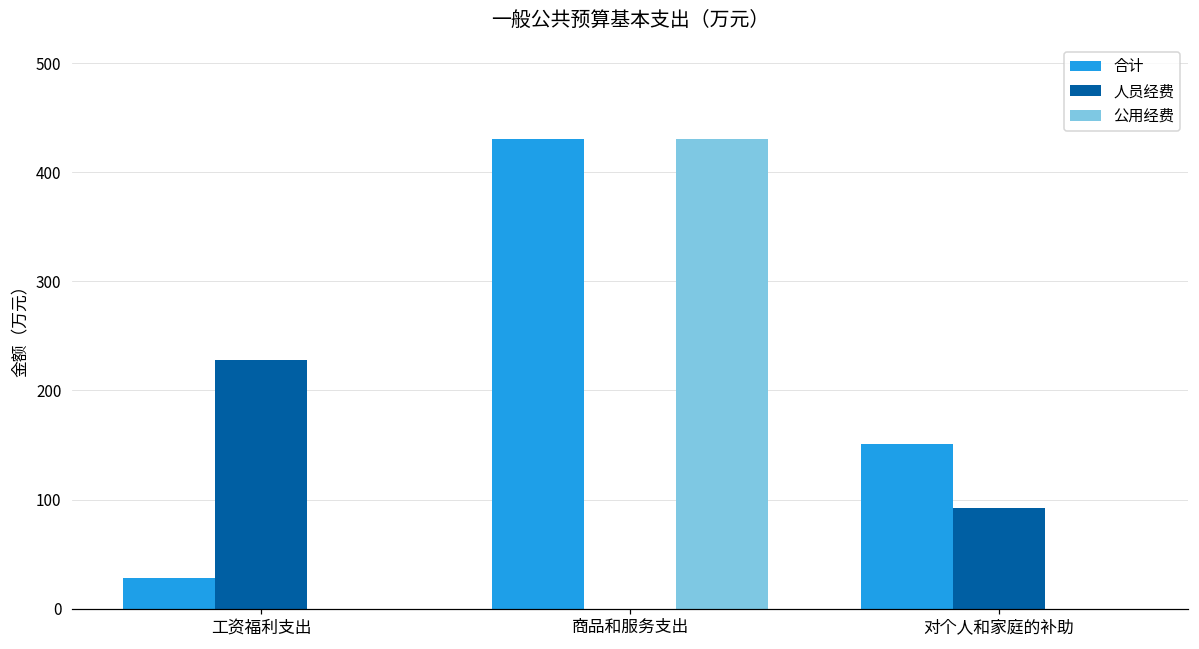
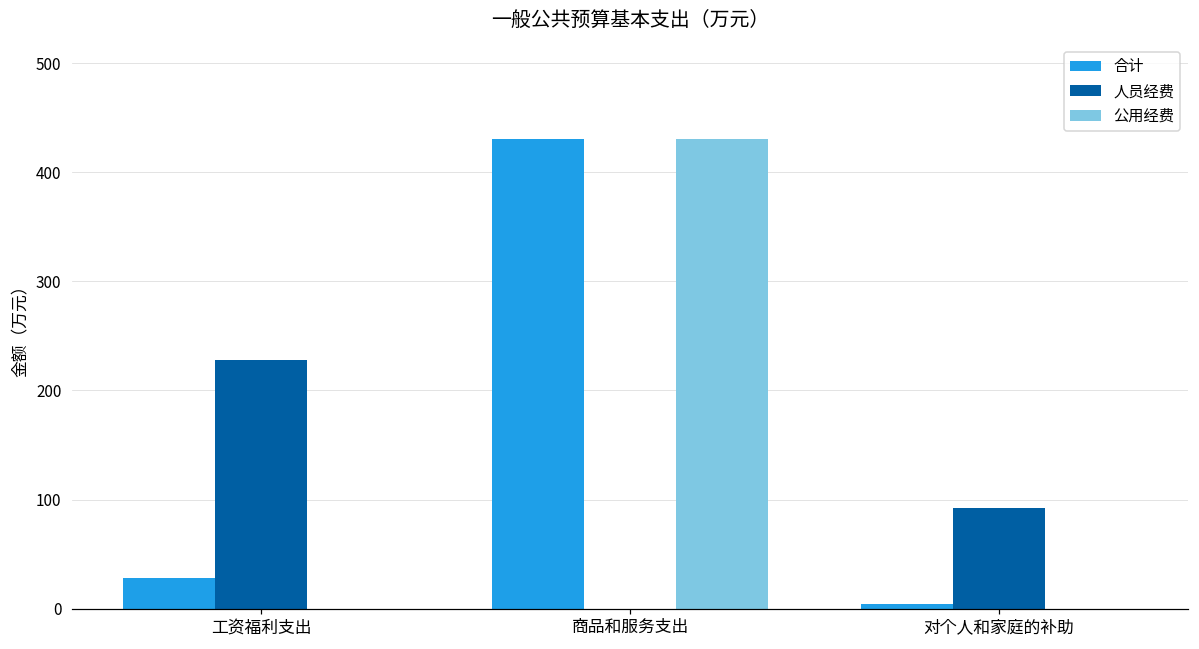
合计, 对个人和家庭的补助: 150 -> 0
